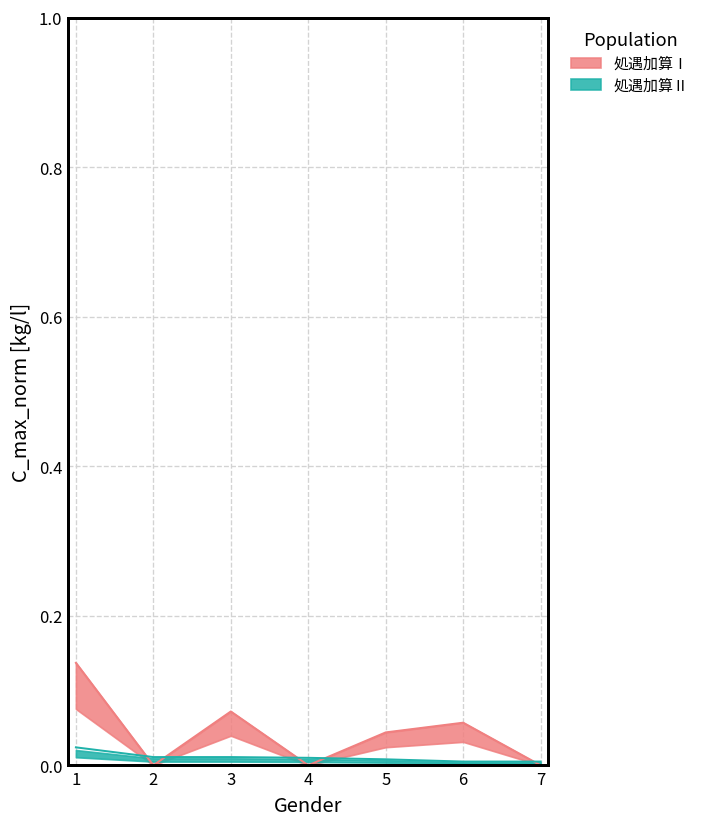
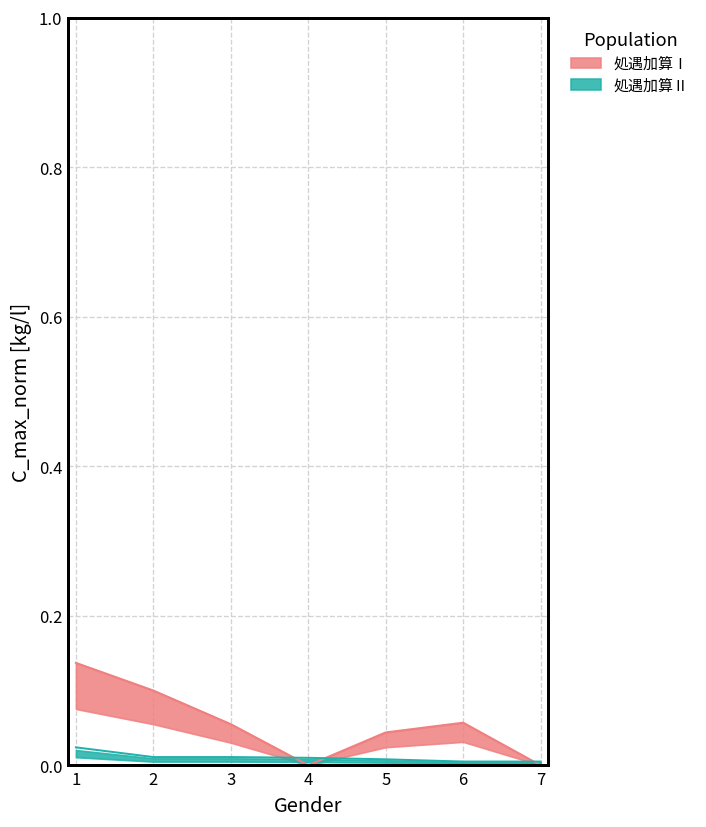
処遇加算Ⅰ, 2: 0.0 -> 0.1
処遇加算Ⅰ, 3: 0.07 -> 0.06
